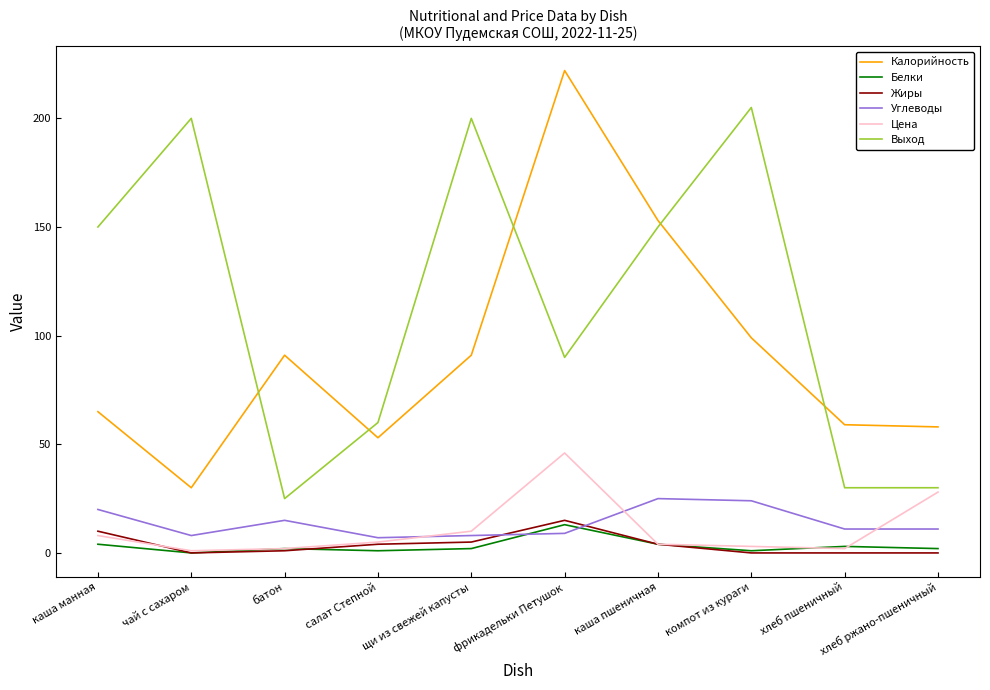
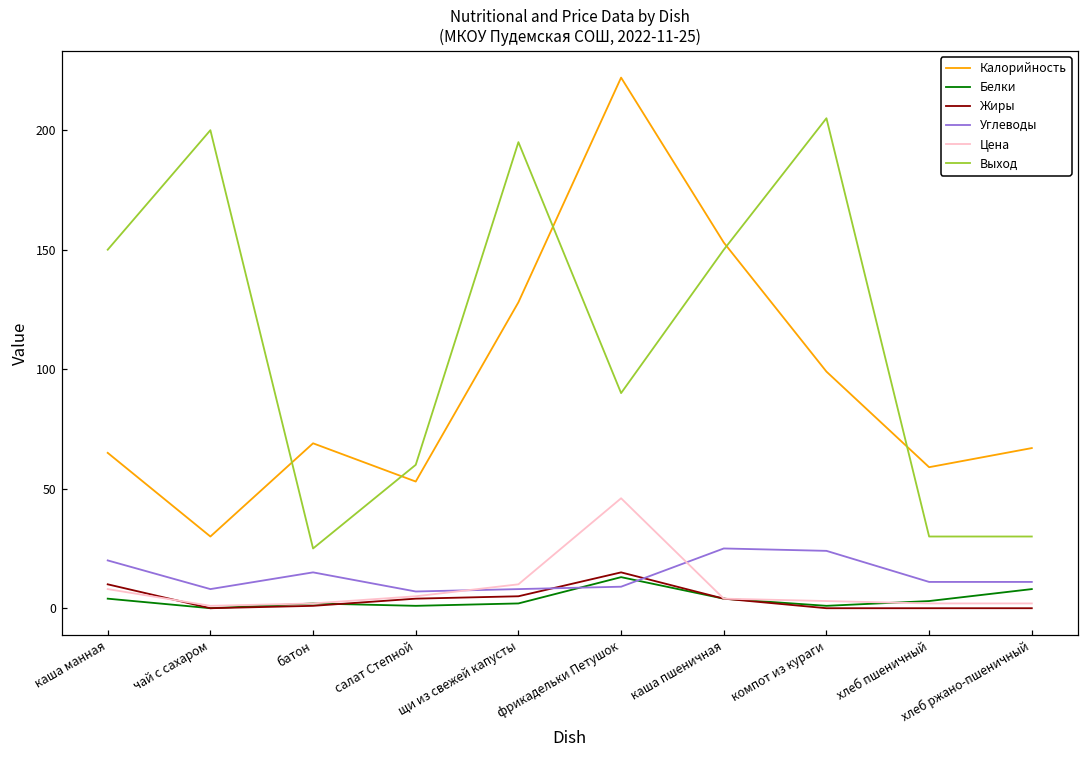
Калорийность, батон: 91 -> 69
Калорийность, щи из свежей капусты: 91 -> 128
Выход, щи из свежей капусты: 200 -> 195
Калорийность, хлеб ржано-пшеничный: 58 -> 67
Белки, хлеб ржано-пшеничный: 2 -> 8
Цена, хлеб ржано-пшеничный: 28 -> 2
